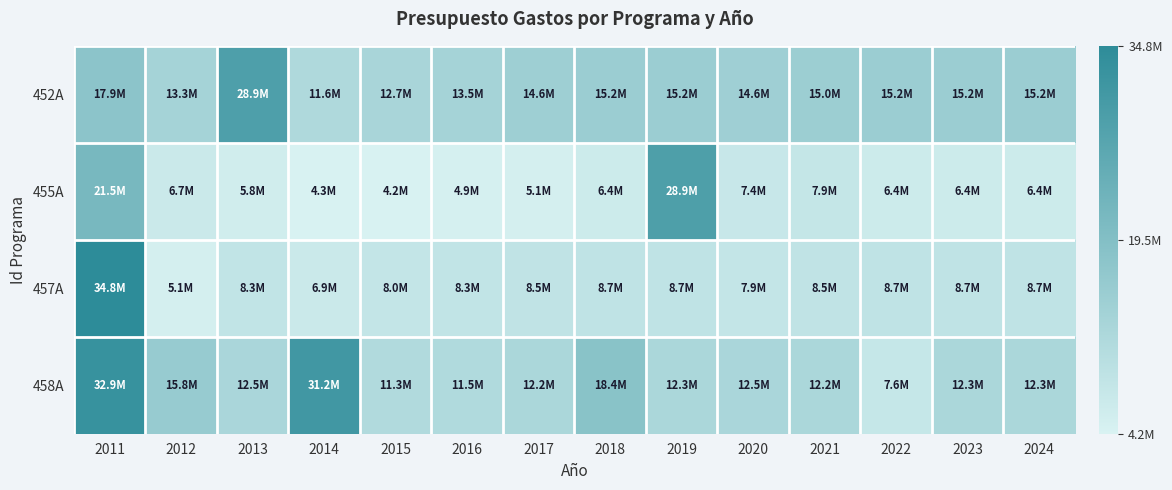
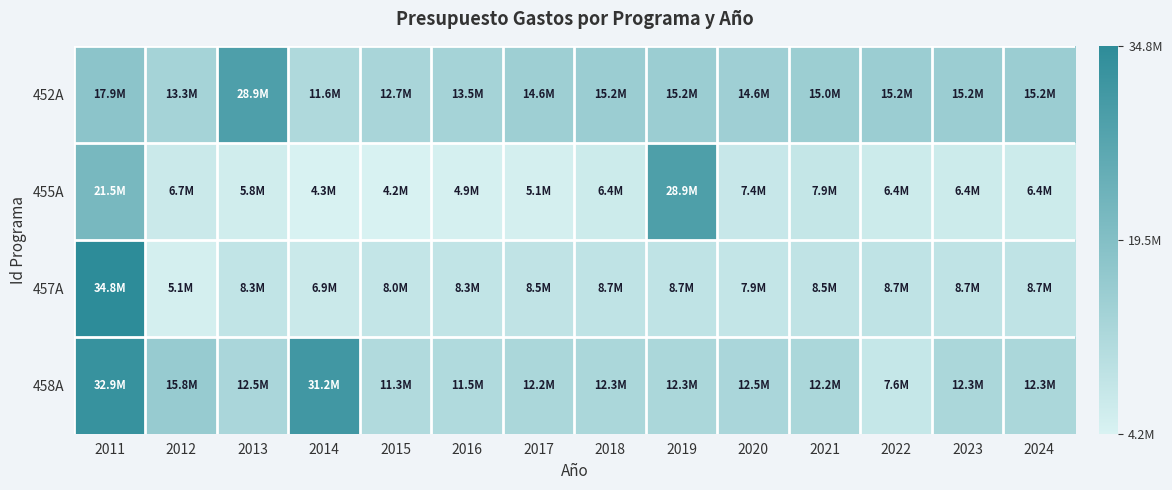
458A, 2018: 18.4M -> 12.3M
